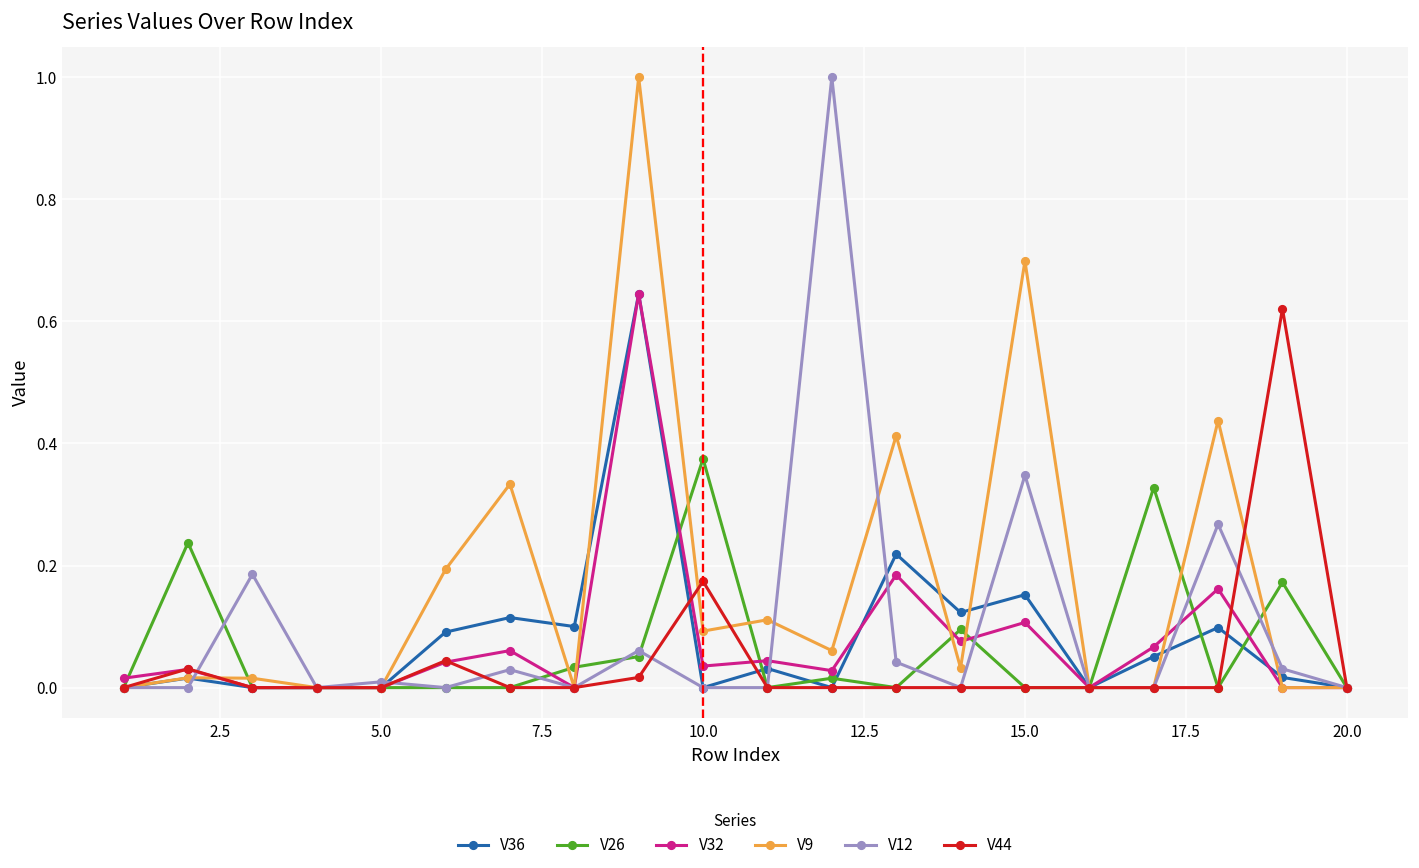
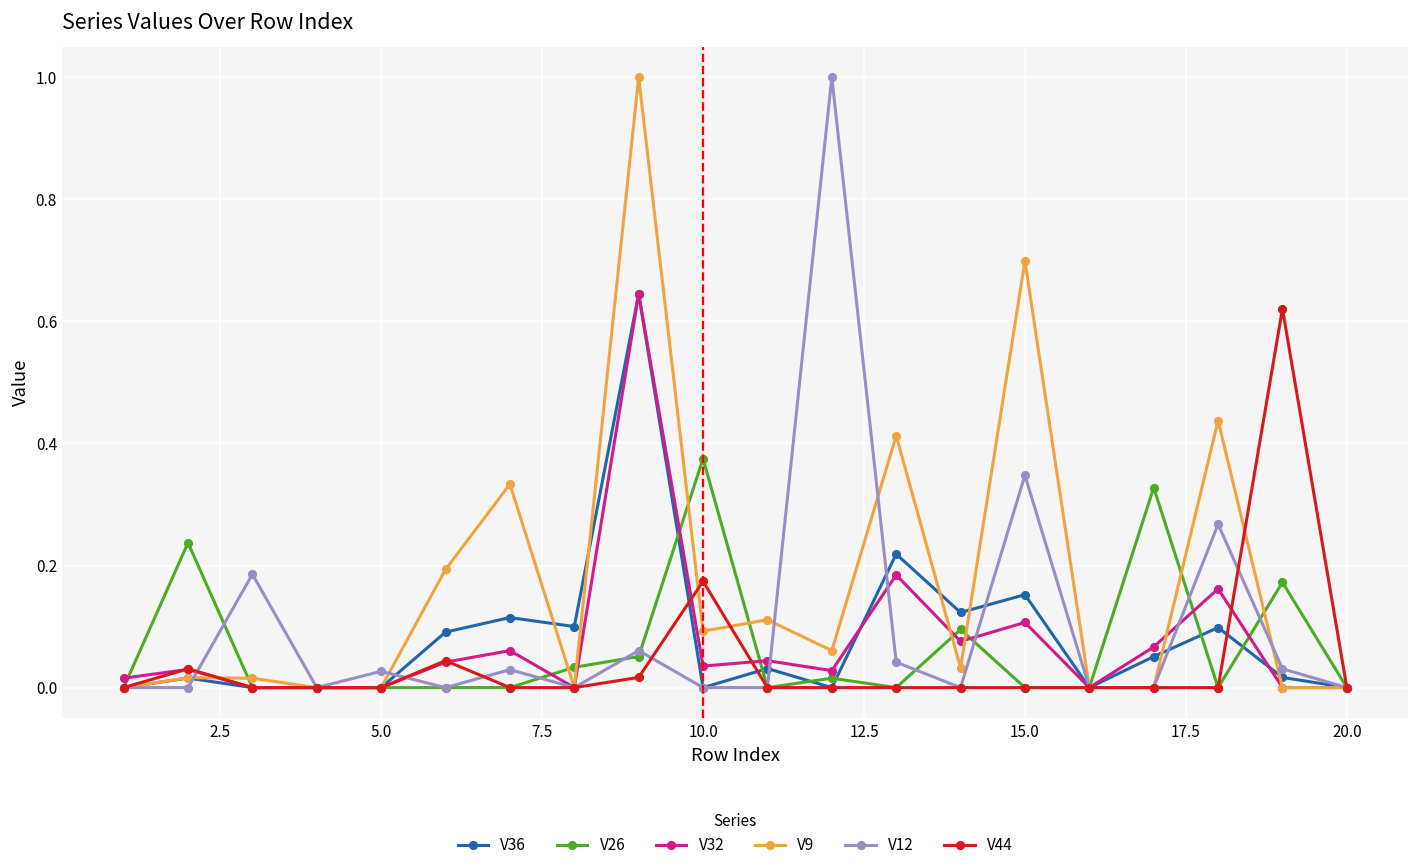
V12, 5.0: 0.01 -> 0.03
